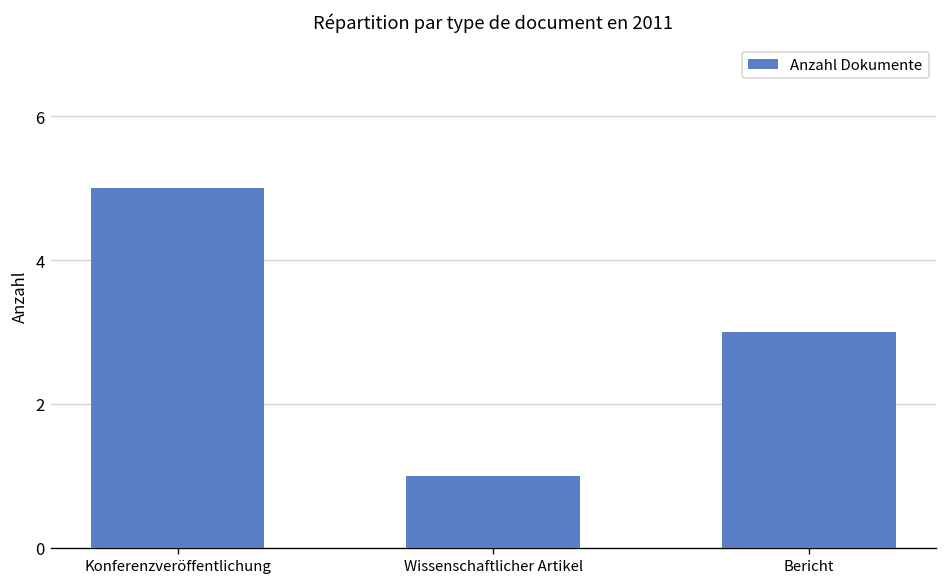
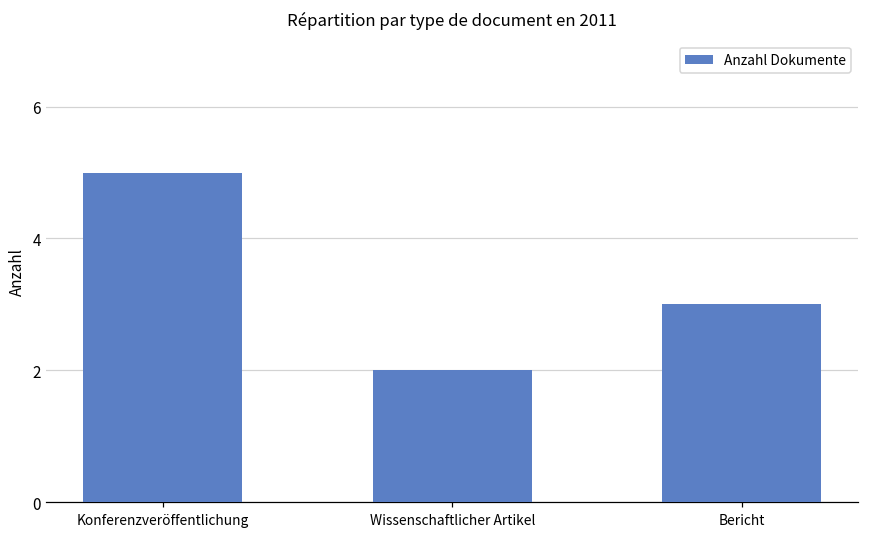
Wissenschaftlicher Artikel: 1 -> 2
